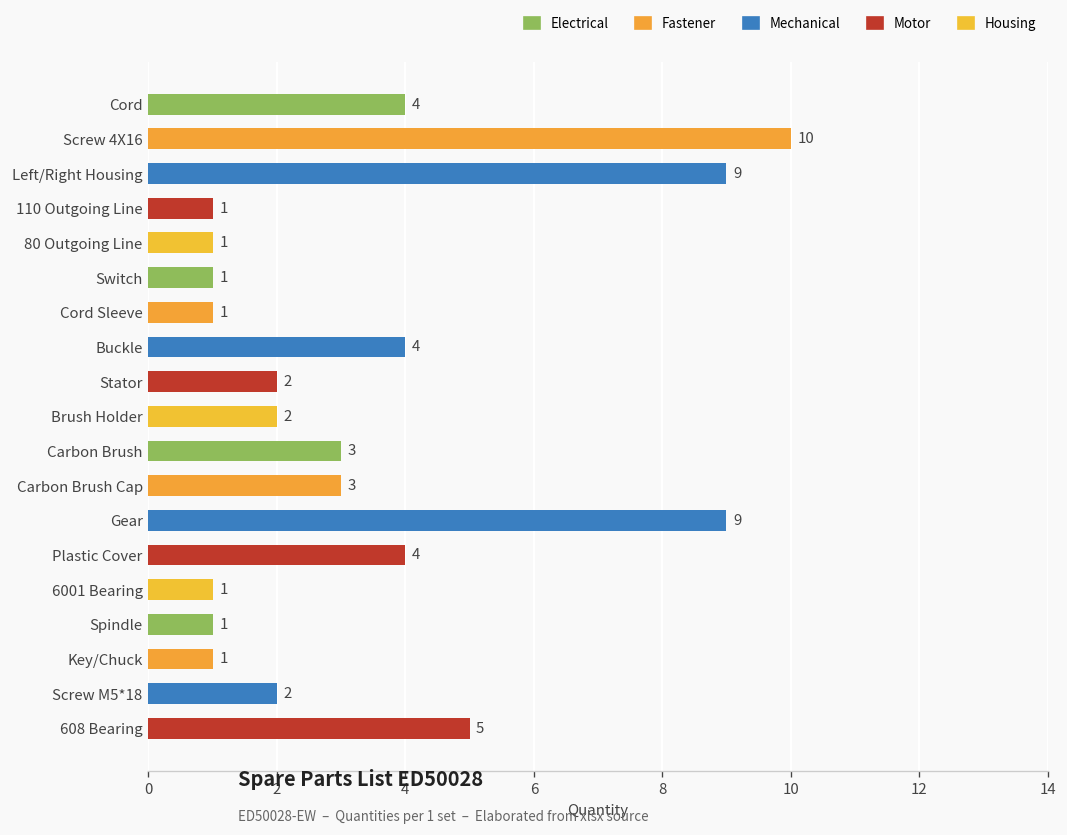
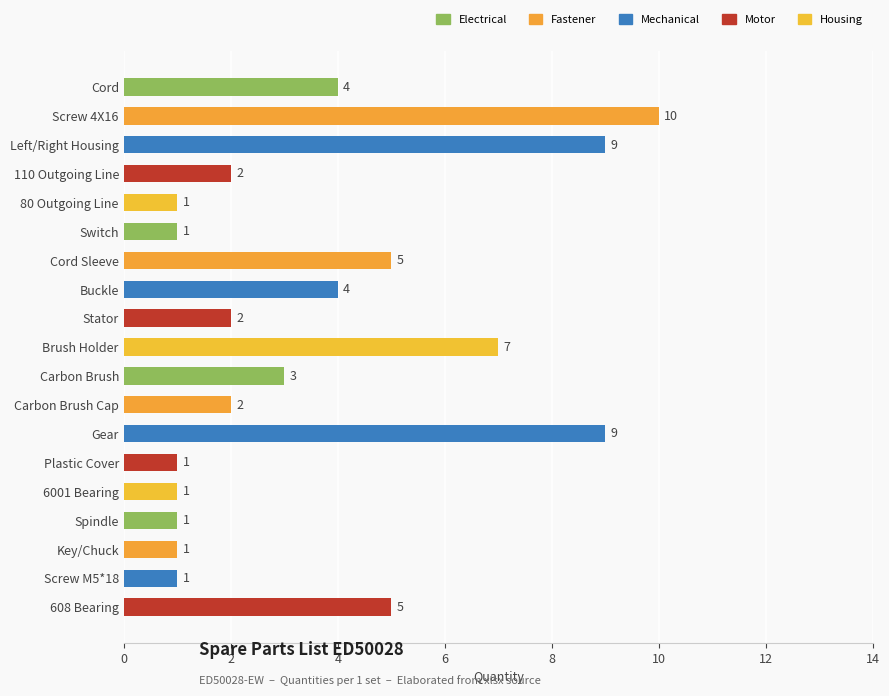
110 Outgoing Line: 1 -> 2
Cord Sleeve: 1 -> 5
Brush Holder: 2 -> 7
Carbon Brush Cap: 3 -> 2
Plastic Cover: 4 -> 1
Screw M5*18: 2 -> 1
